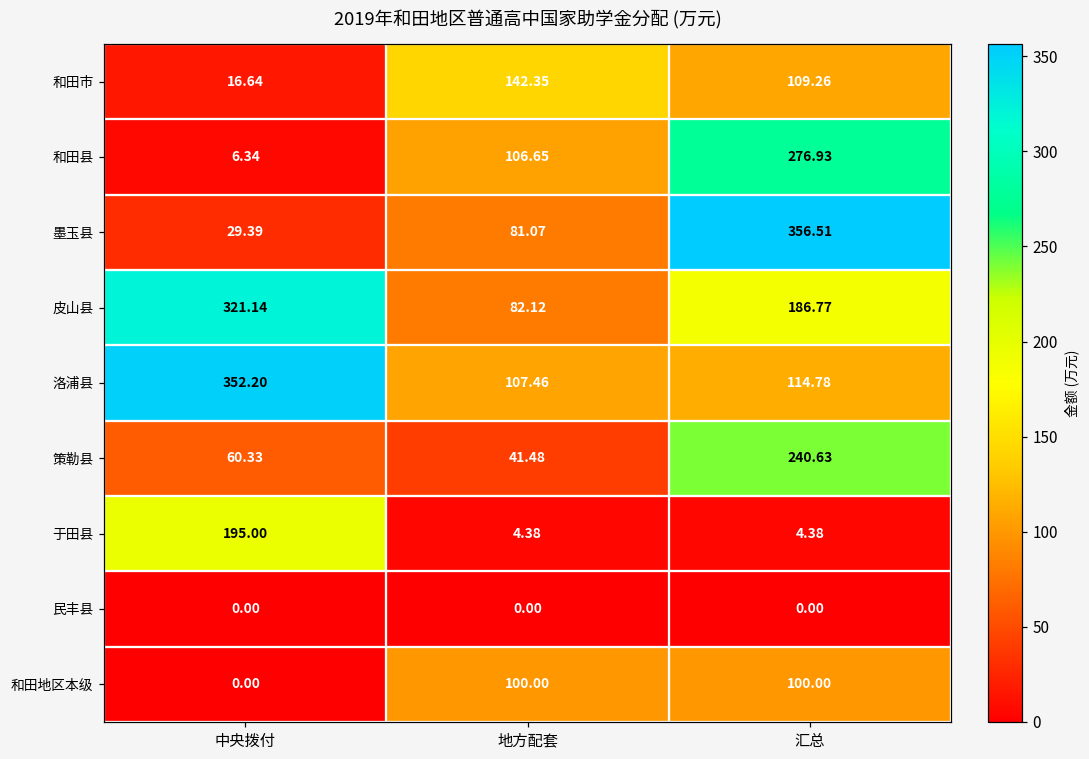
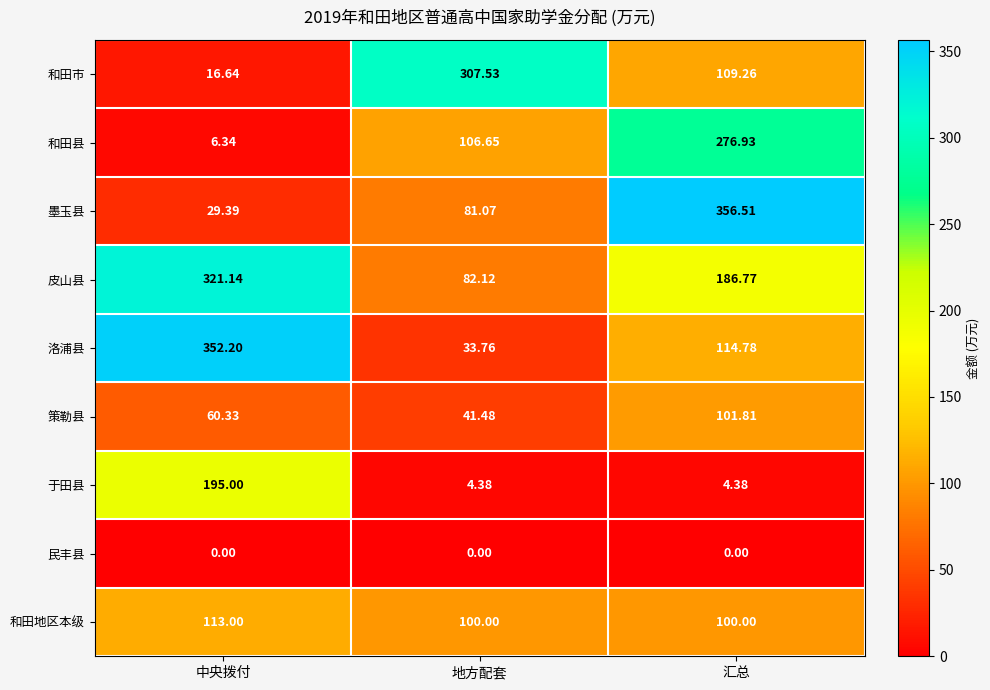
和田市, 地方配套: 142.35 -> 307.53
洛浦县, 地方配套: 107.46 -> 33.76
策勒县, 汇总: 240.63 -> 101.81
和田地区本级, 中央拨付: 0.00 -> 113.00
